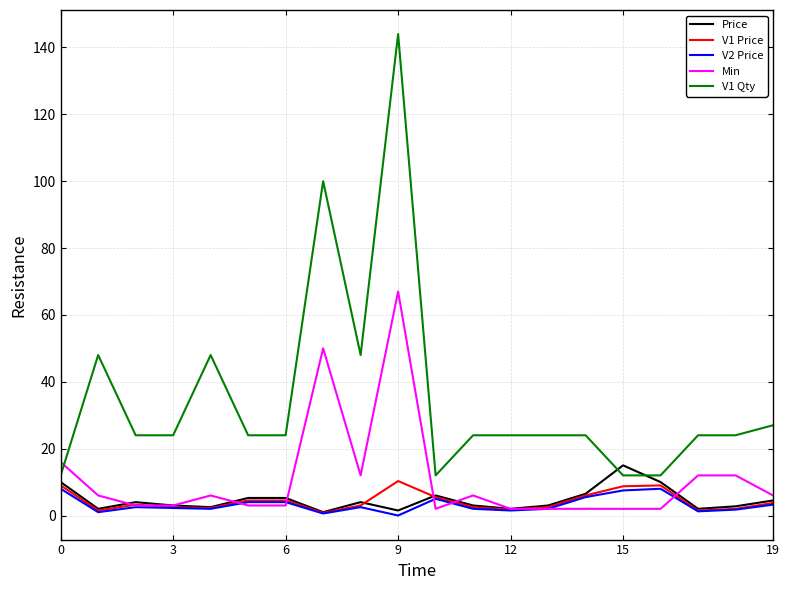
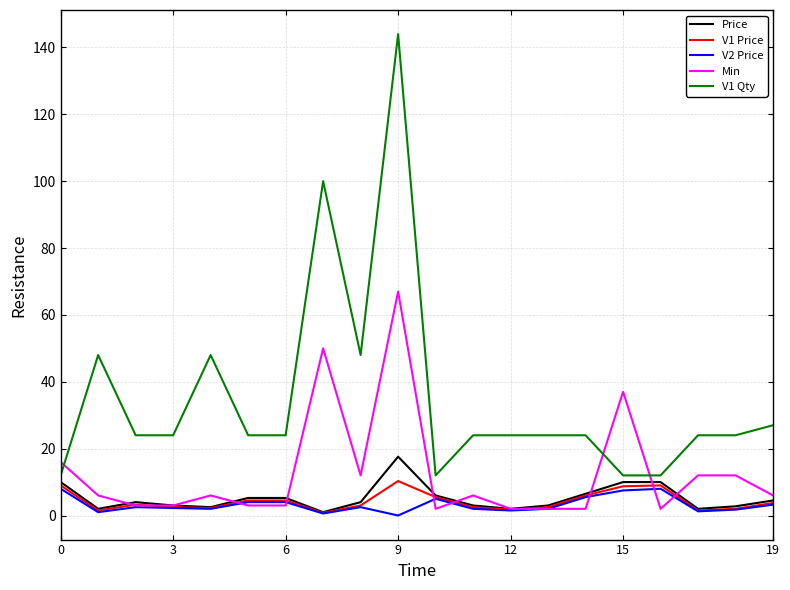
Price, 9: 2 -> 18
Price, 15: 15 -> 10
Min, 15: 2 -> 37
